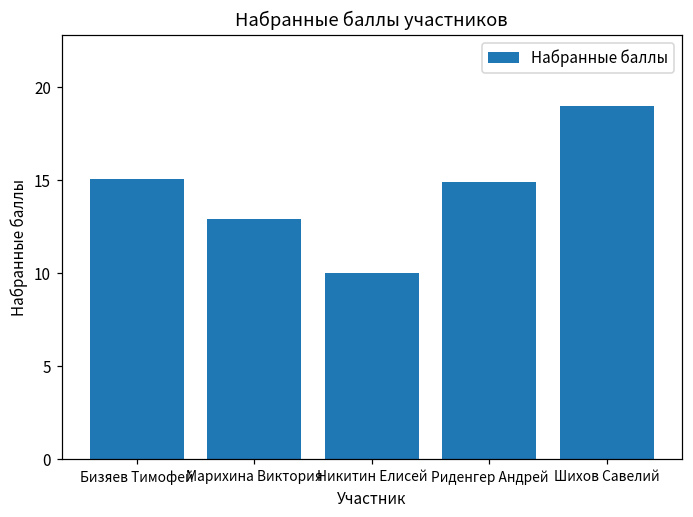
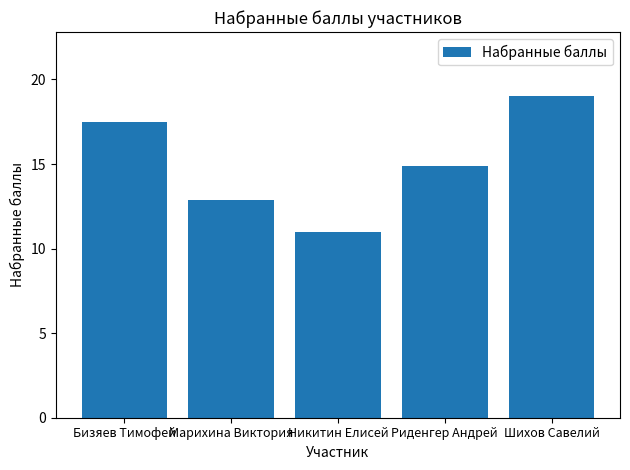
Бизяев Тимофей: 15.1 -> 17.5
Никитин Елисей: 10 -> 11
